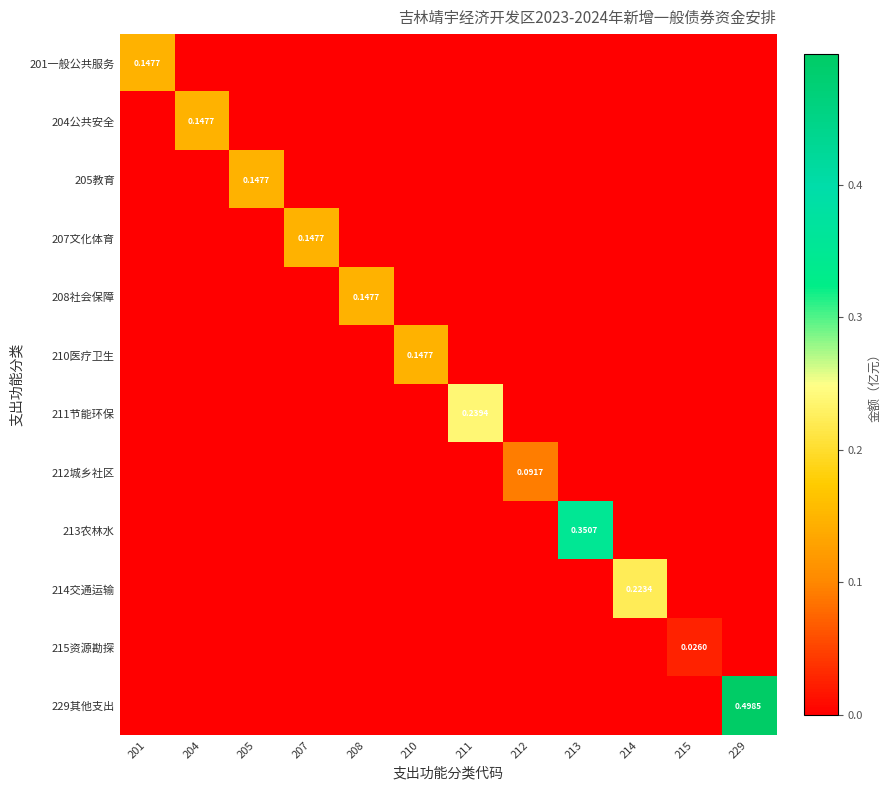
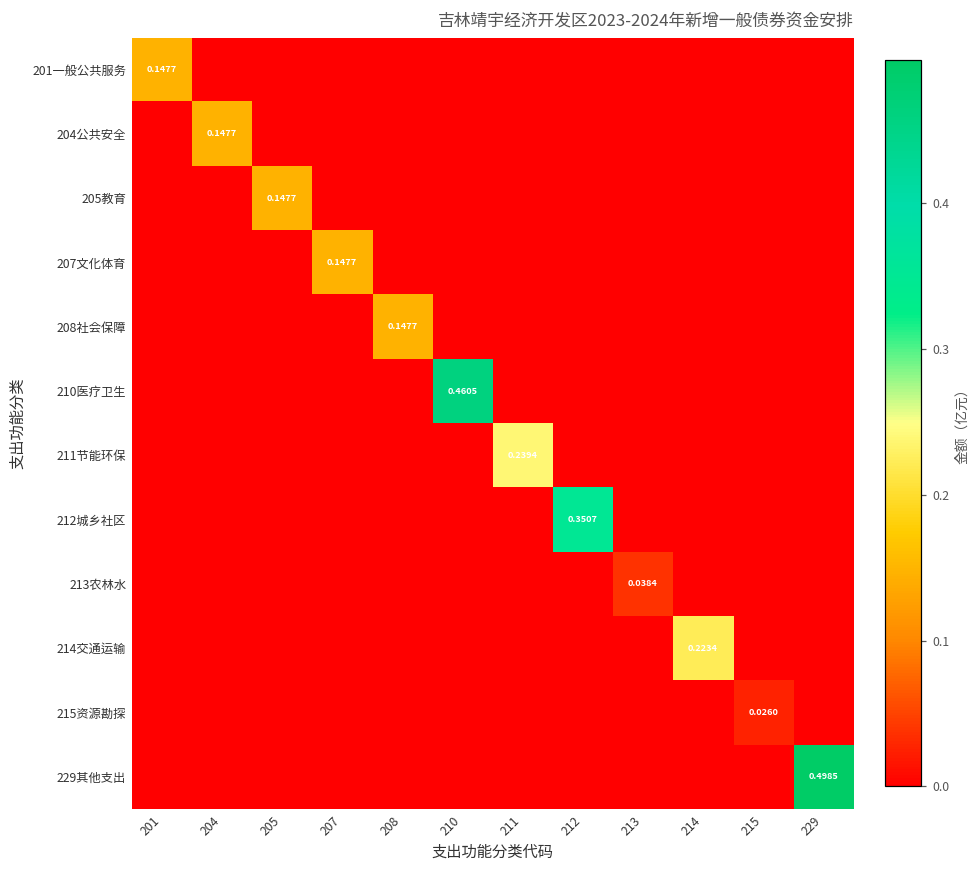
210医疗卫生, 210: 0.1477 -> 0.4605
212城乡社区, 212: 0.0917 -> 0.3507
213农林水, 213: 0.3507 -> 0.0384
